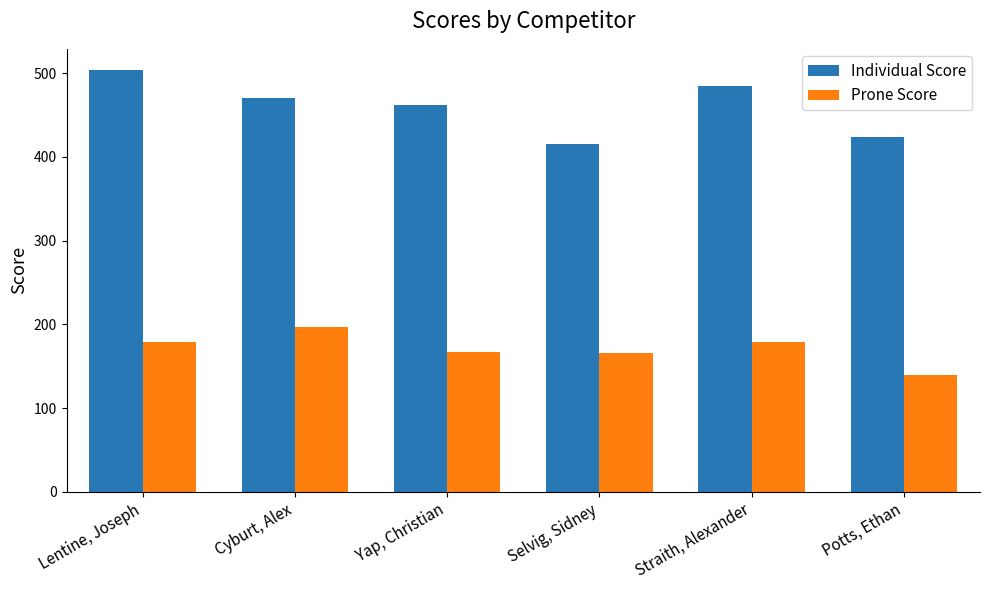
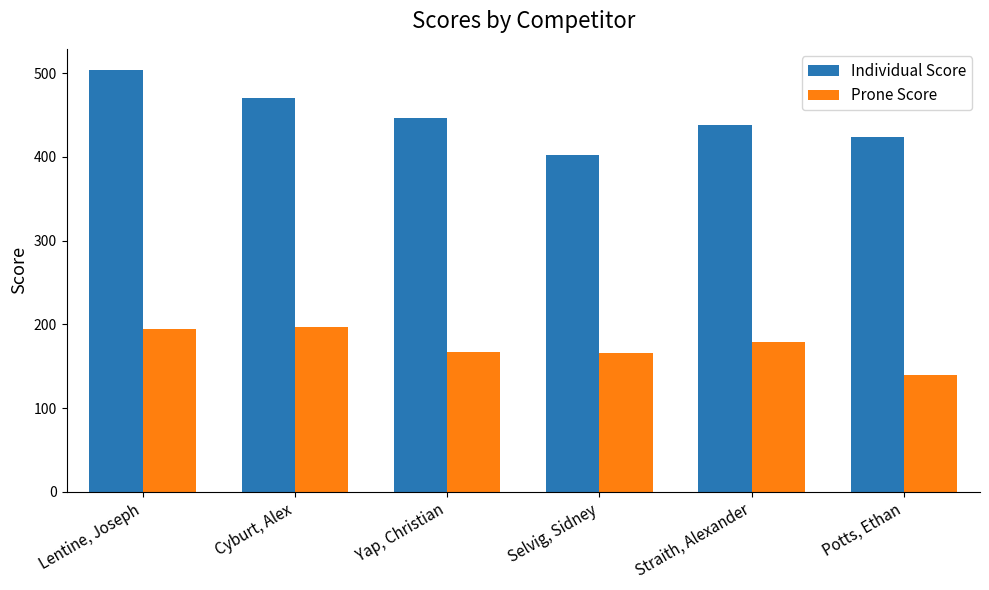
Prone Score, Lentine, Joseph: 180 -> 200
Individual Score, Yap, Christian: 460 -> 450
Individual Score, Selvig, Sidney: 420 -> 400
Individual Score, Straith, Alexander: 490 -> 440
